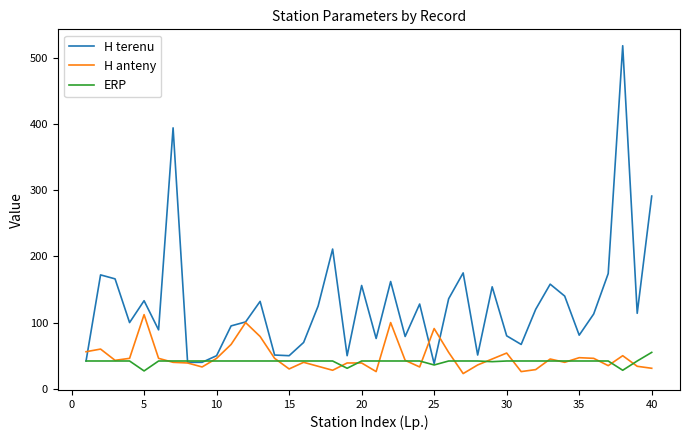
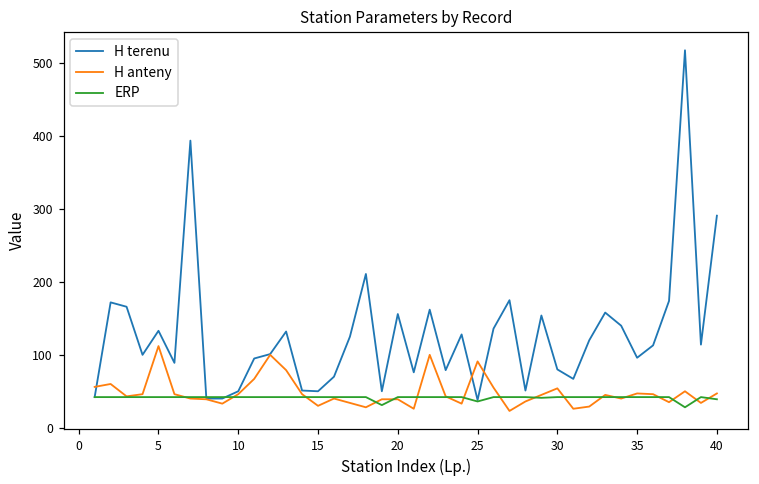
ERP, 5: 30 -> 40
H terenu, 35: 80 -> 100
H anteny, 40: 30 -> 50
ERP, 40: 60 -> 40
